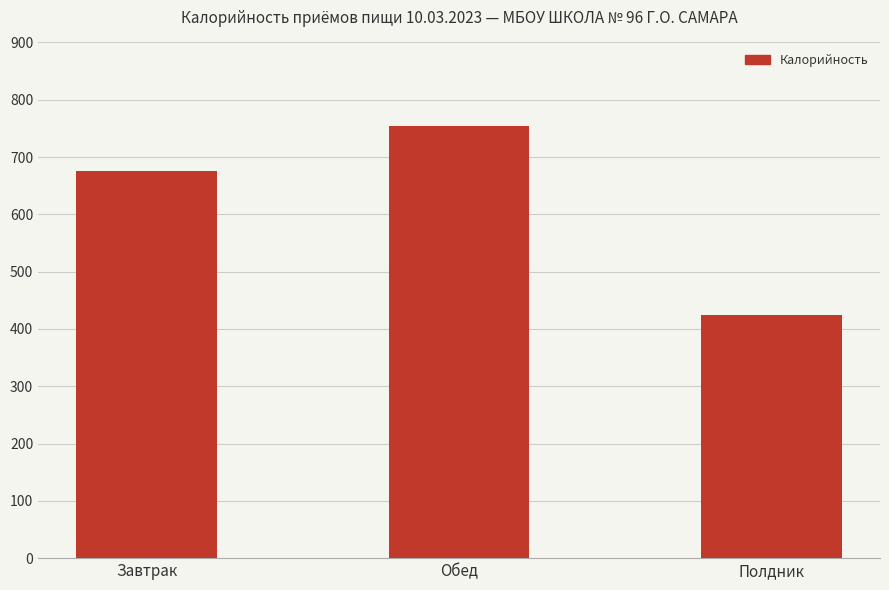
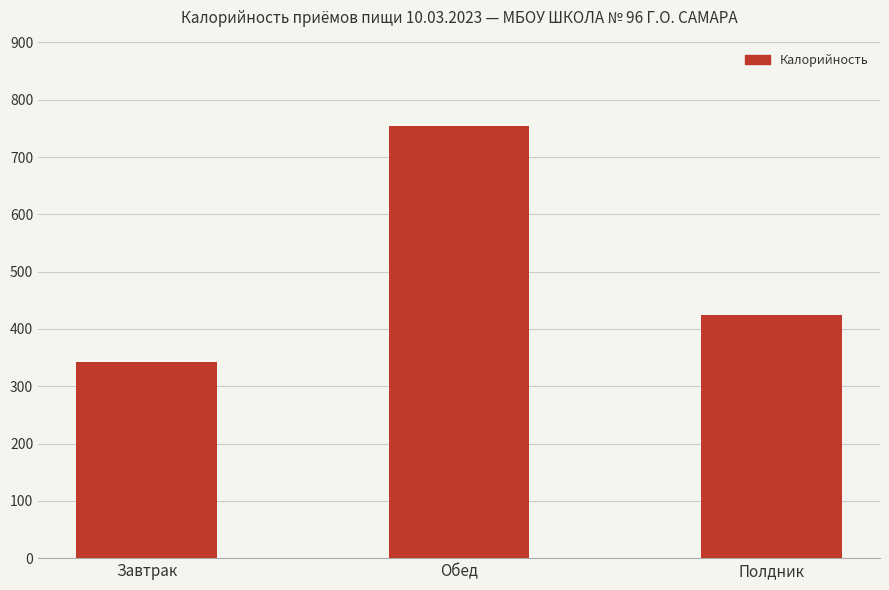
Завтрак: 670 -> 340
